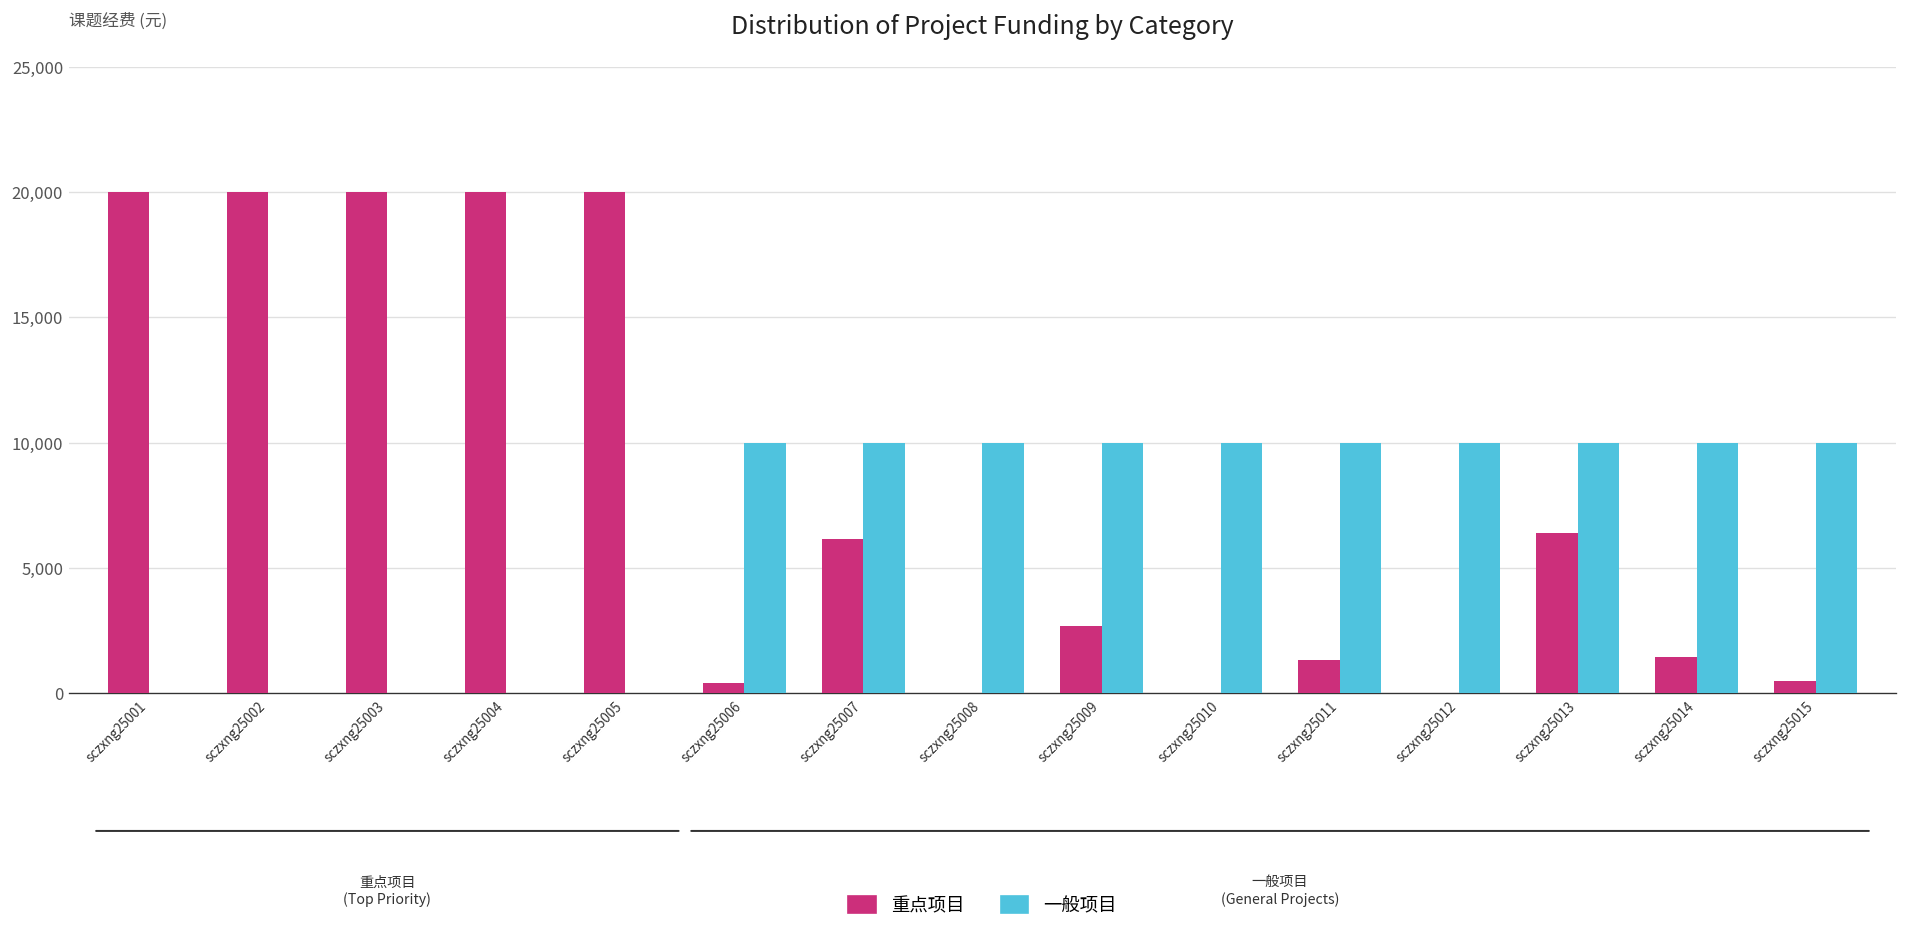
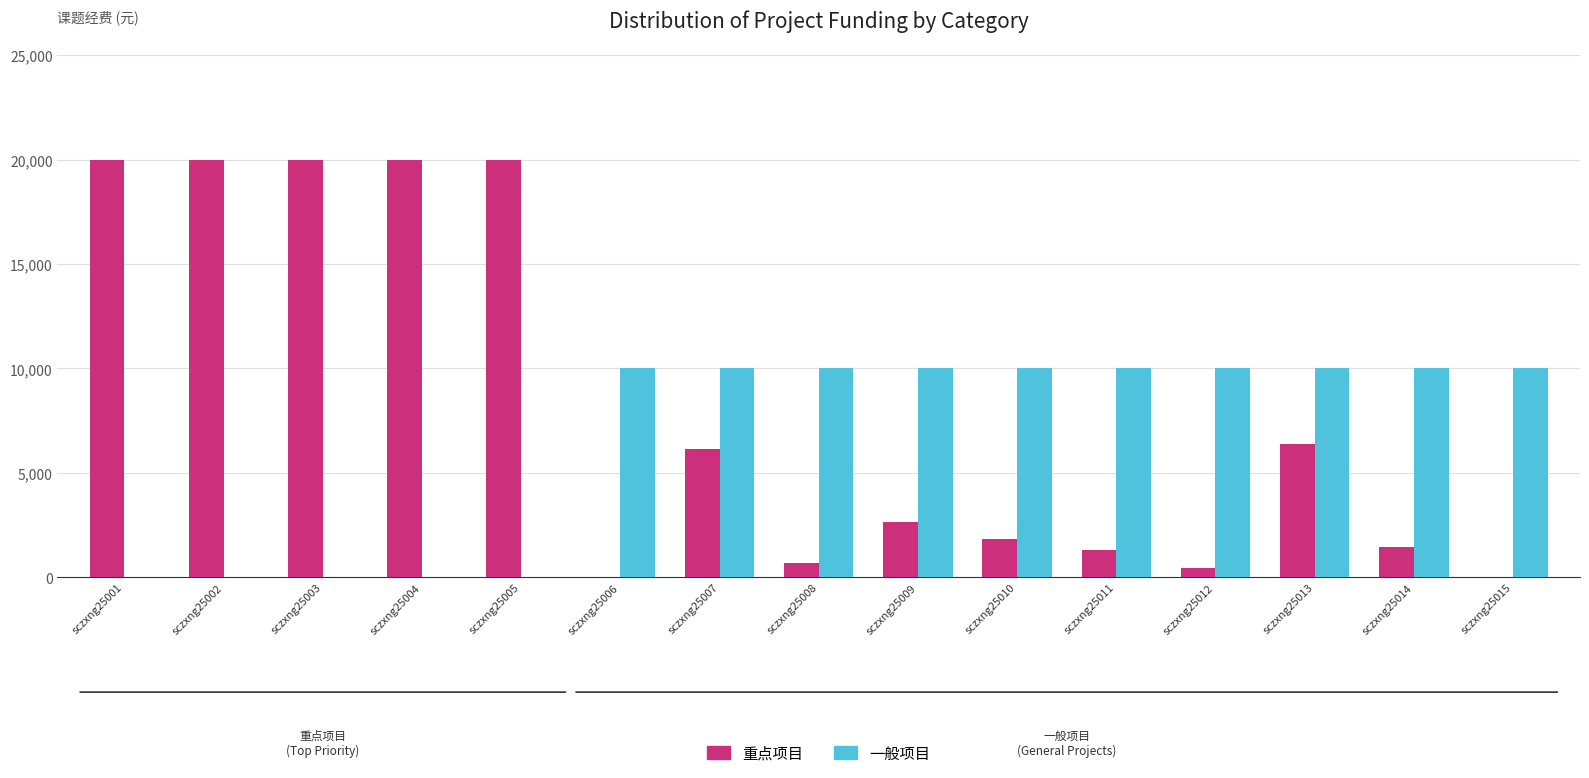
重点项目, sczxng25006: 400 -> 0
重点项目, sczxng25008: 0 -> 700
重点项目, sczxng25010: 0 -> 1,900
重点项目, sczxng25012: 0 -> 400
重点项目, sczxng25015: 500 -> 0
